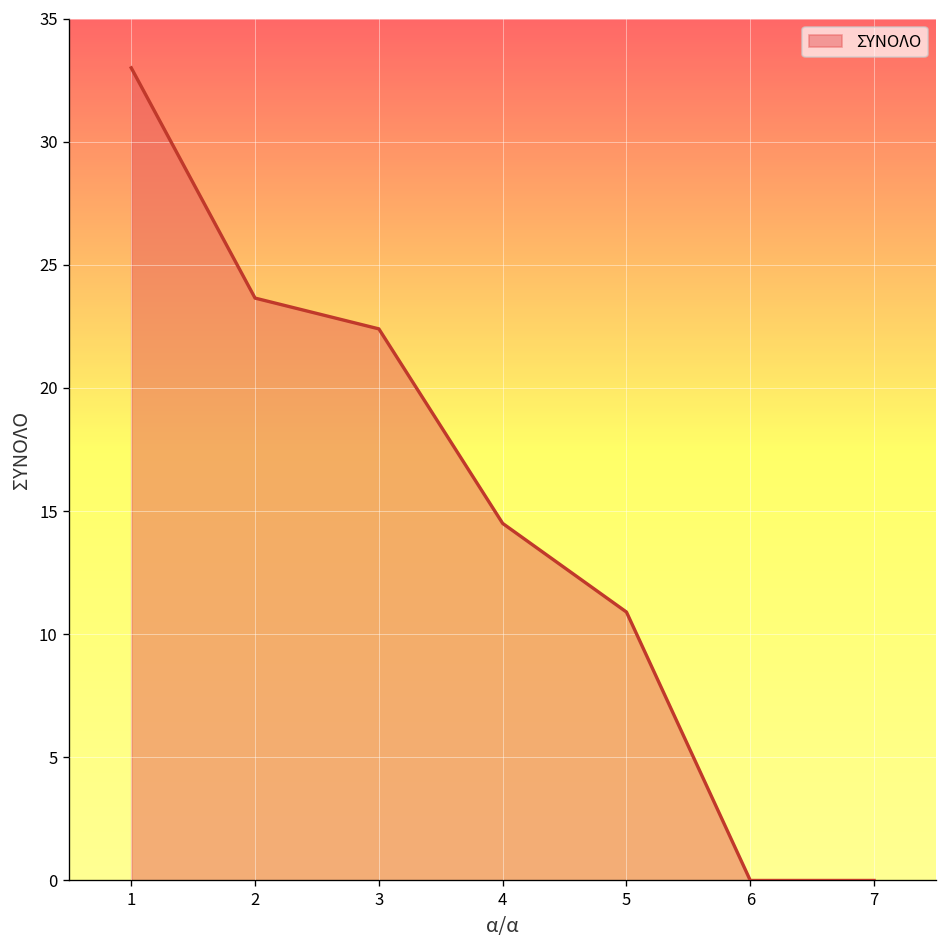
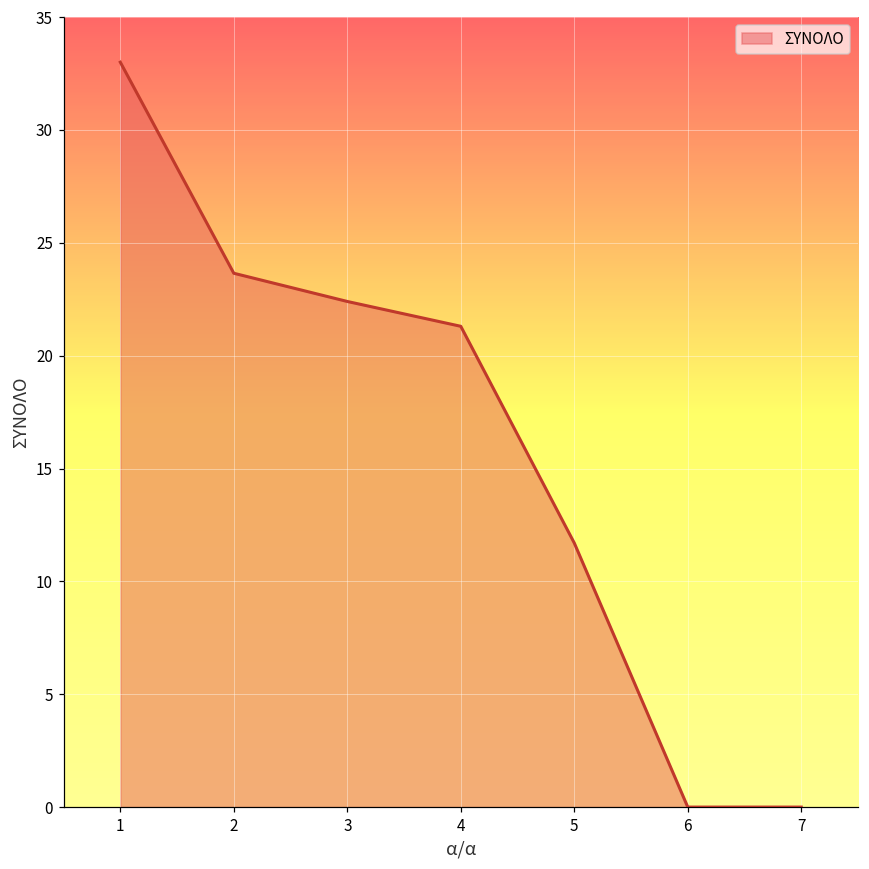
4: 14.5 -> 21.3
5: 10.9 -> 11.7
